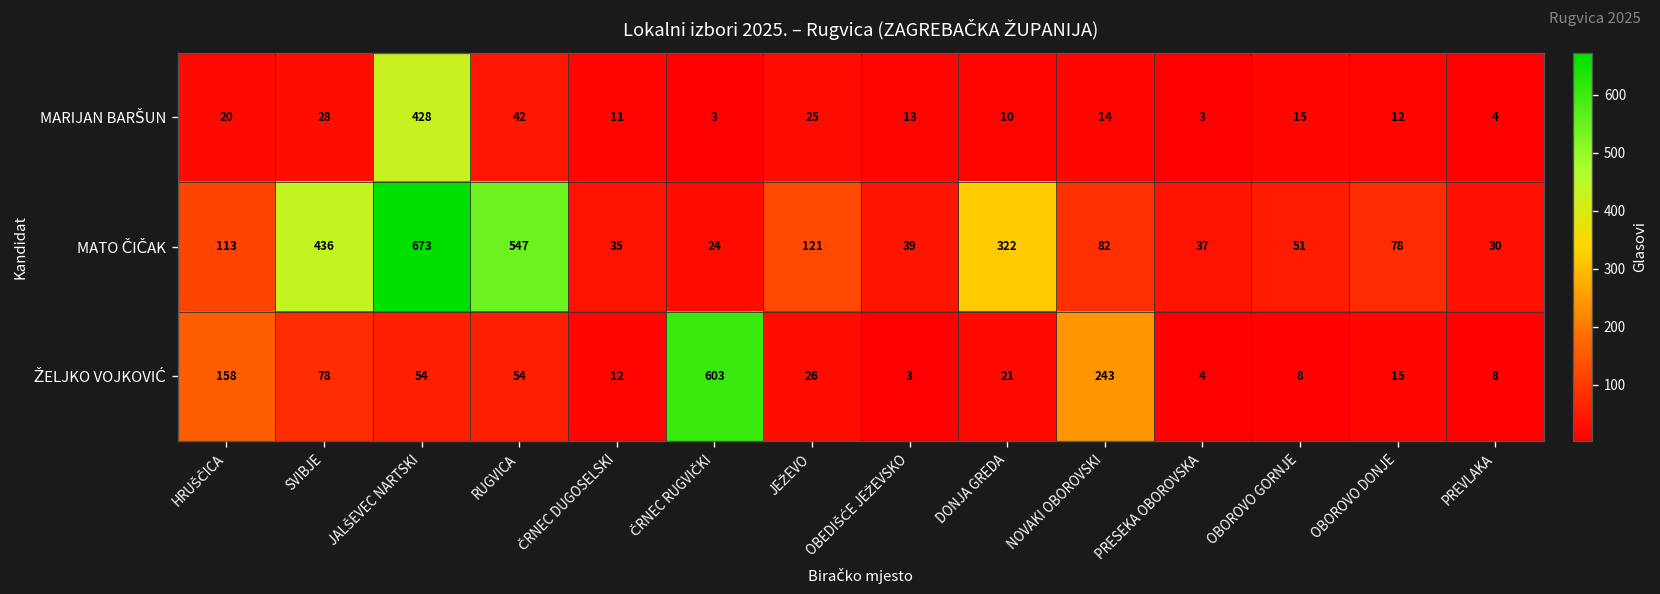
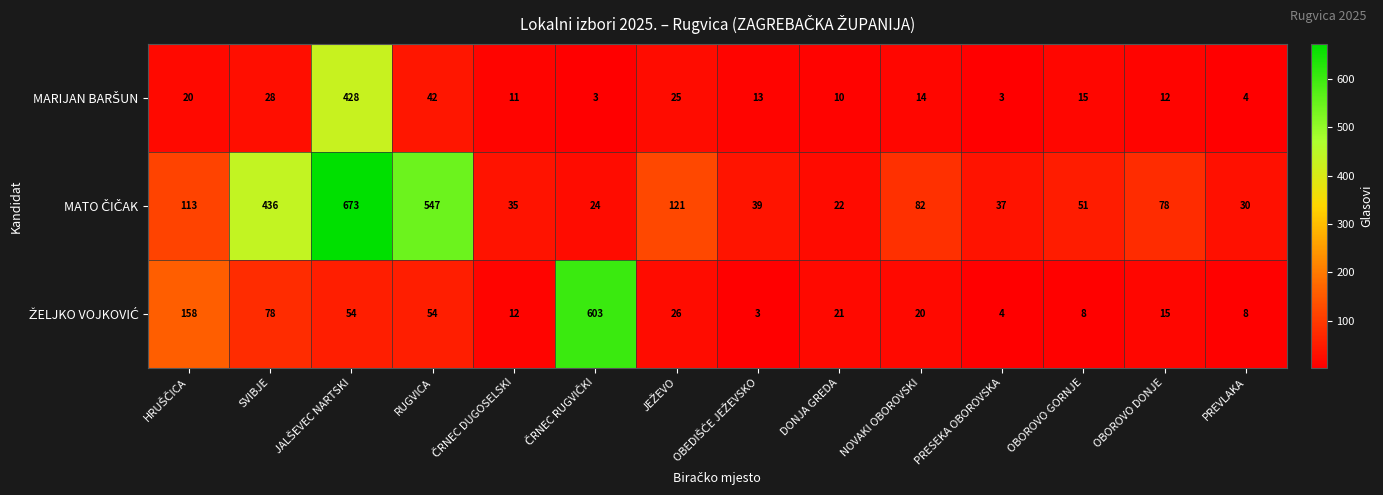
MATO ČIČAK, DONJA GREDA: 322 -> 22
ŽELJKO VOJKOVIĆ, NOVAKI OBOROVSKI: 243 -> 20
